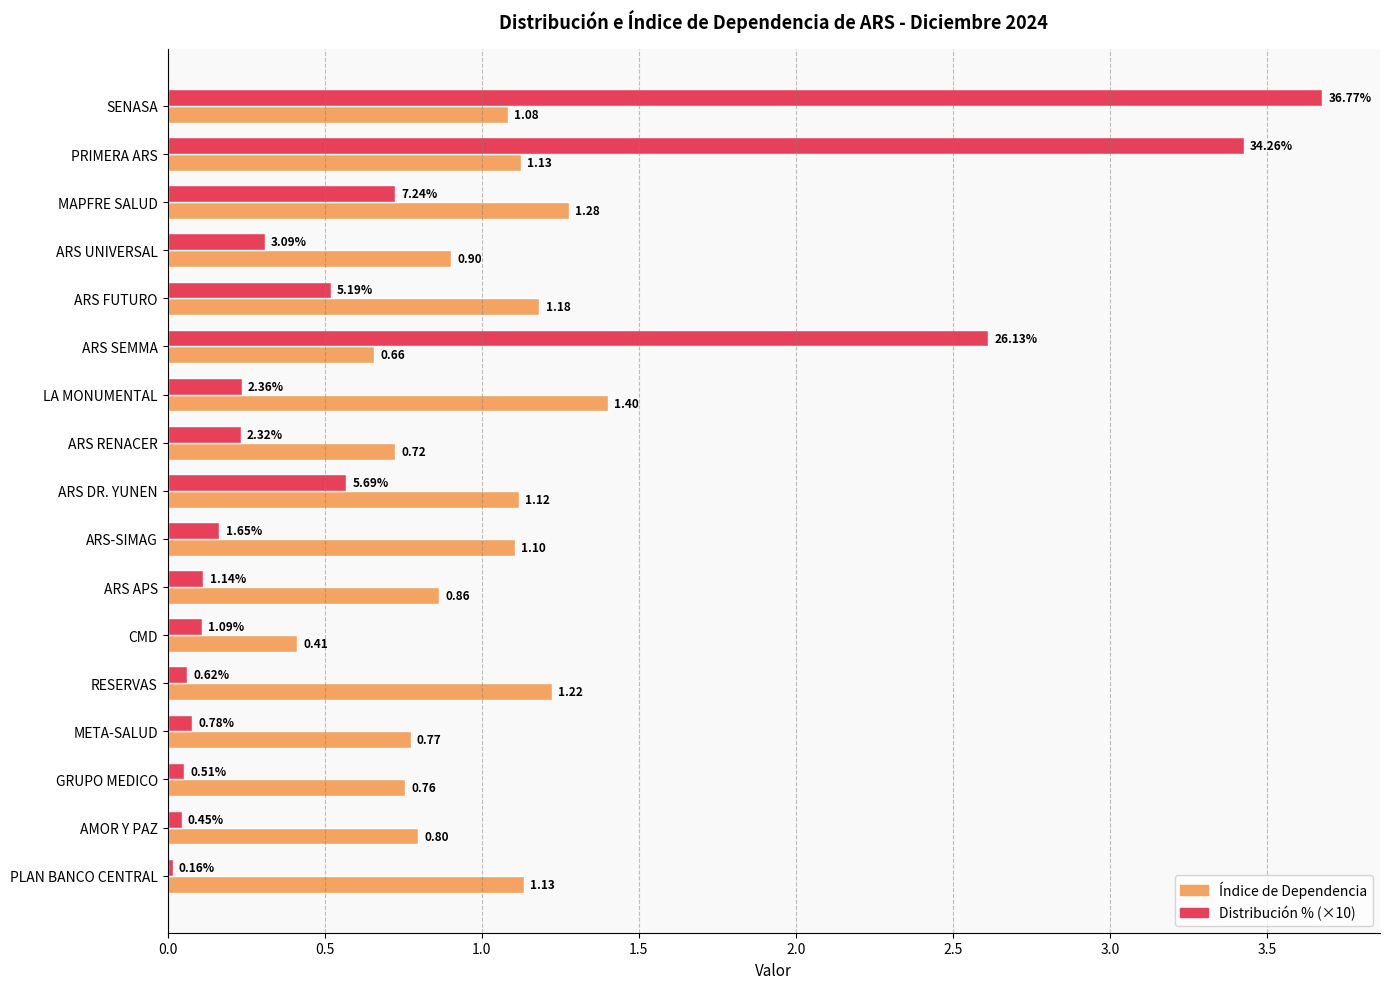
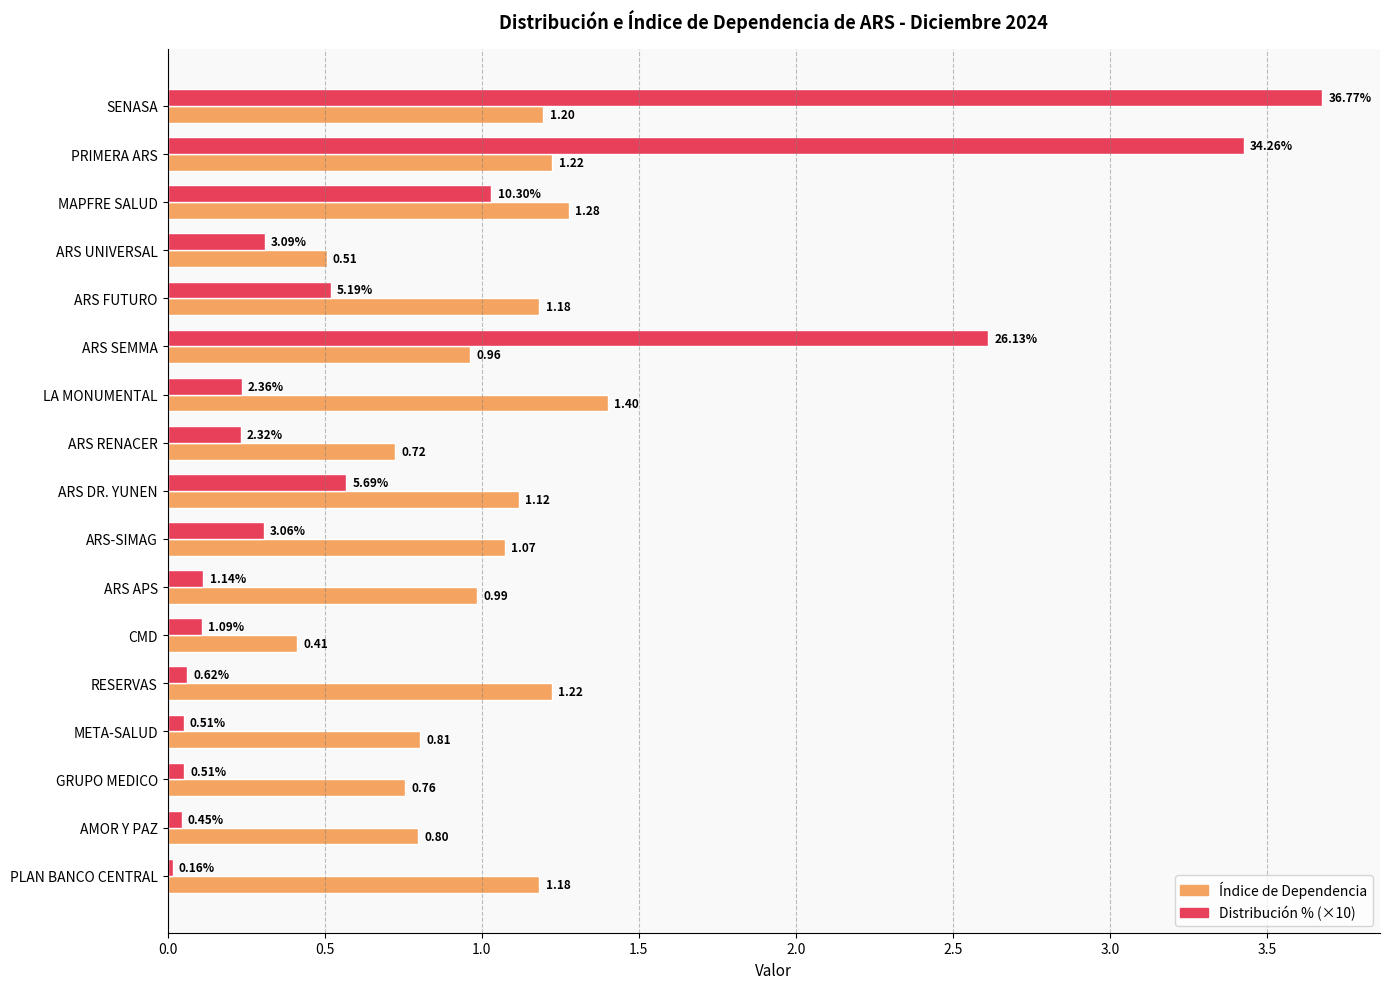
Índice de Dependencia, SENASA: 1.08 -> 1.20
Índice de Dependencia, PRIMERA ARS: 1.13 -> 1.22
Distribución % (×10), MAPFRE SALUD: 7.24% -> 10.30%
Índice de Dependencia, ARS UNIVERSAL: 0.90 -> 0.51
Índice de Dependencia, ARS SEMMA: 0.66 -> 0.96
Distribución % (×10), ARS-SIMAG: 1.65% -> 3.06%
Índice de Dependencia, ARS-SIMAG: 1.10 -> 1.07
Índice de Dependencia, ARS APS: 0.86 -> 0.99
Distribución % (×10), META-SALUD: 0.78% -> 0.51%
Índice de Dependencia, META-SALUD: 0.77 -> 0.81
Índice de Dependencia, PLAN BANCO CENTRAL: 1.13 -> 1.18
